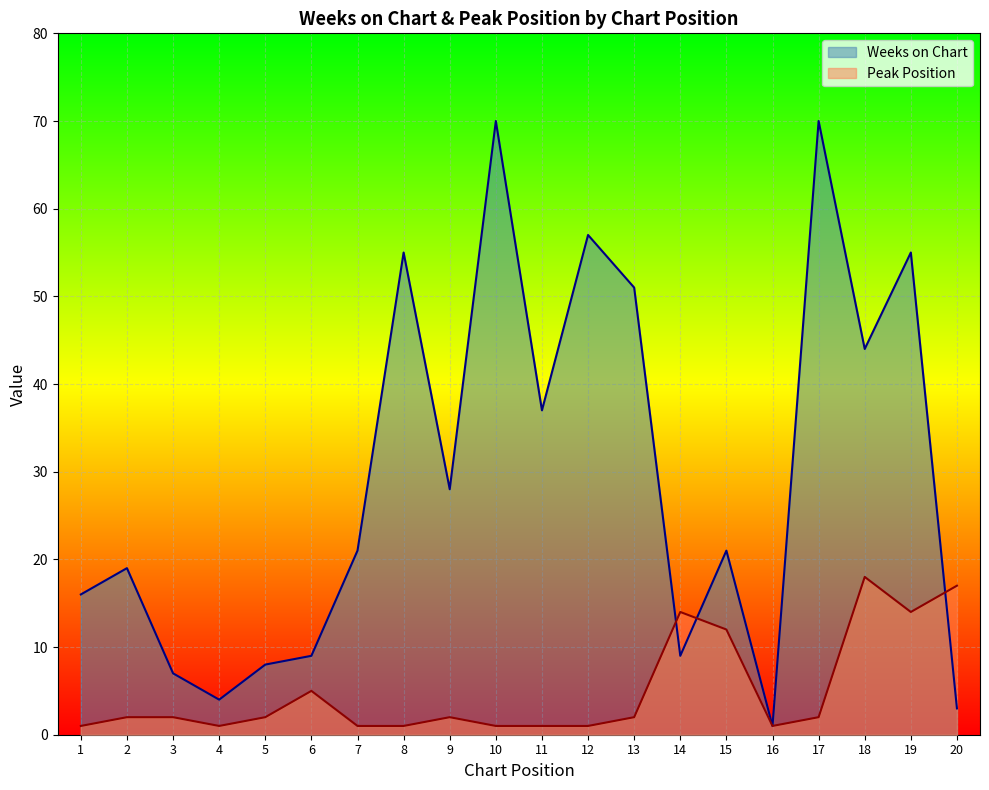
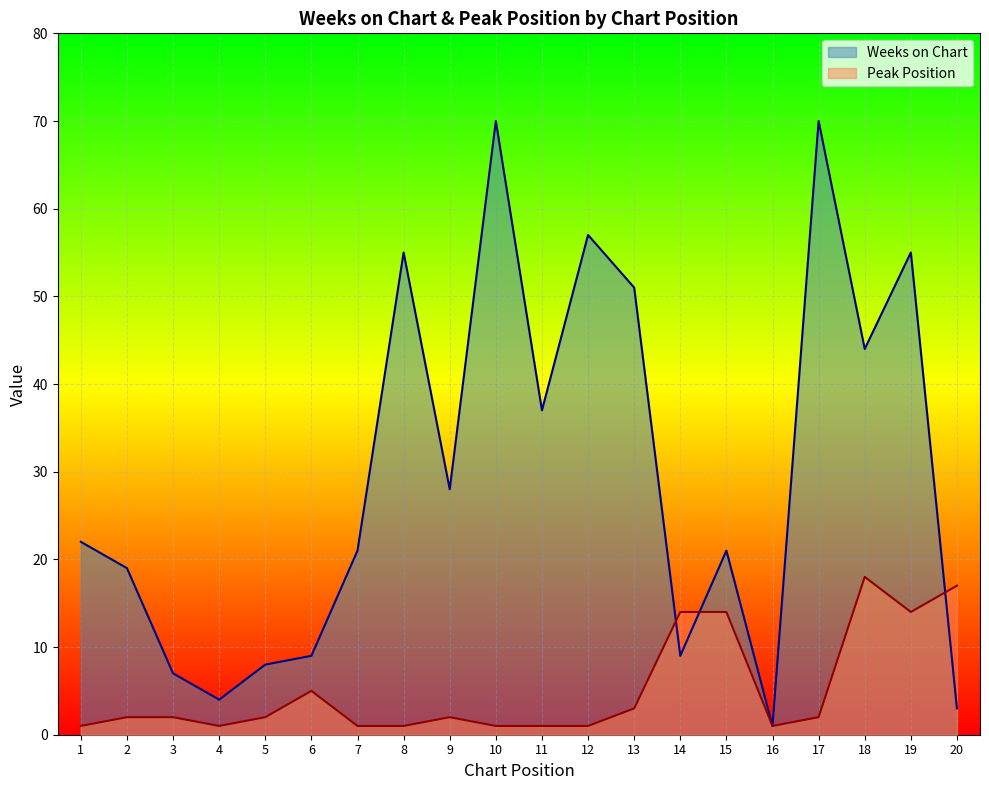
Weeks on Chart, 1: 16 -> 22
Peak Position, 13: 2 -> 3
Peak Position, 15: 12 -> 14
